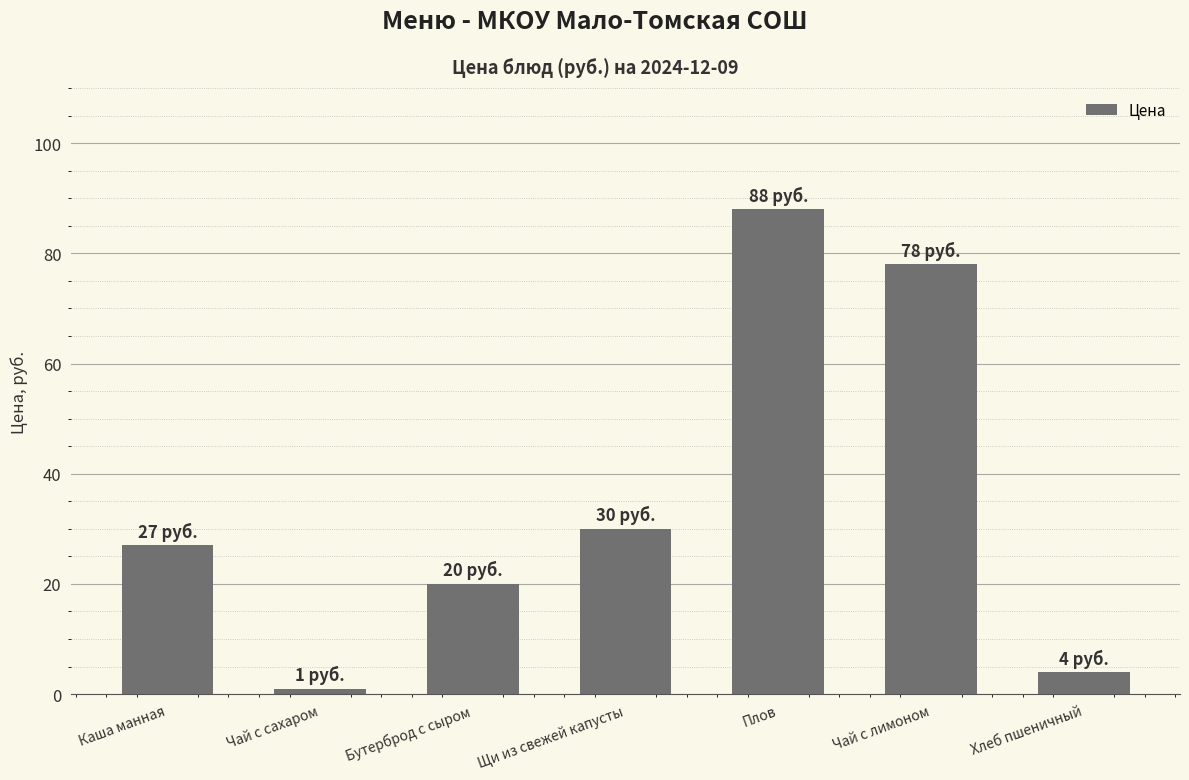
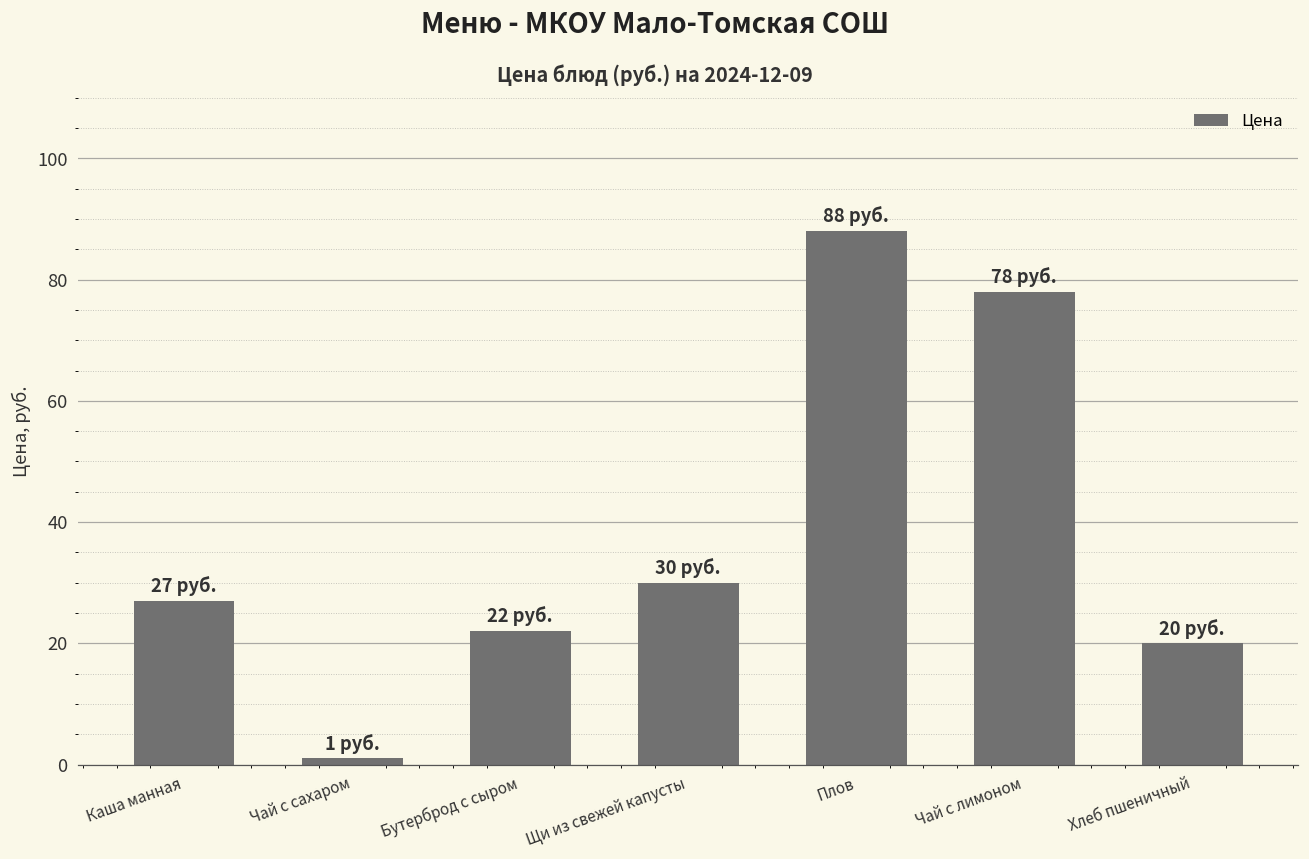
Бутерброд с сыром: 20 -> 22
Хлеб пшеничный: 4 -> 20
